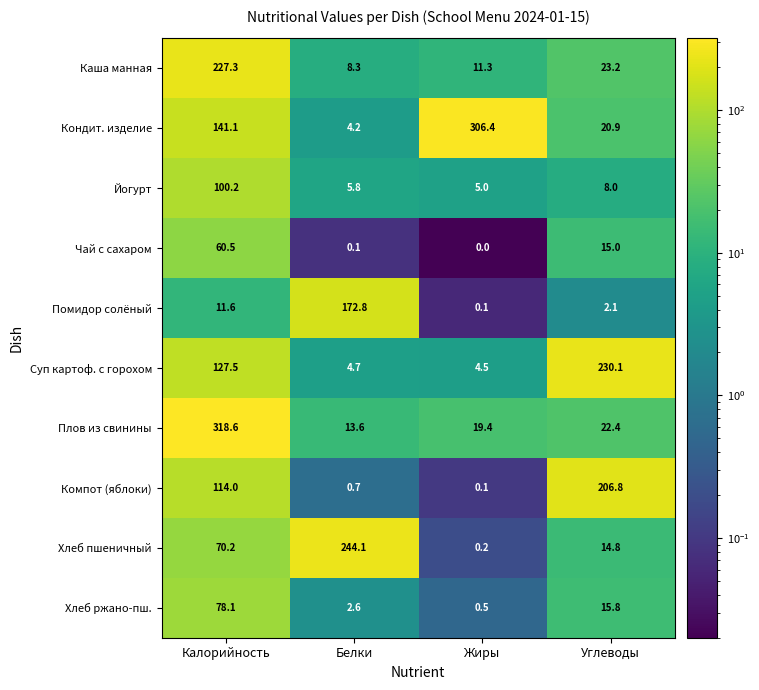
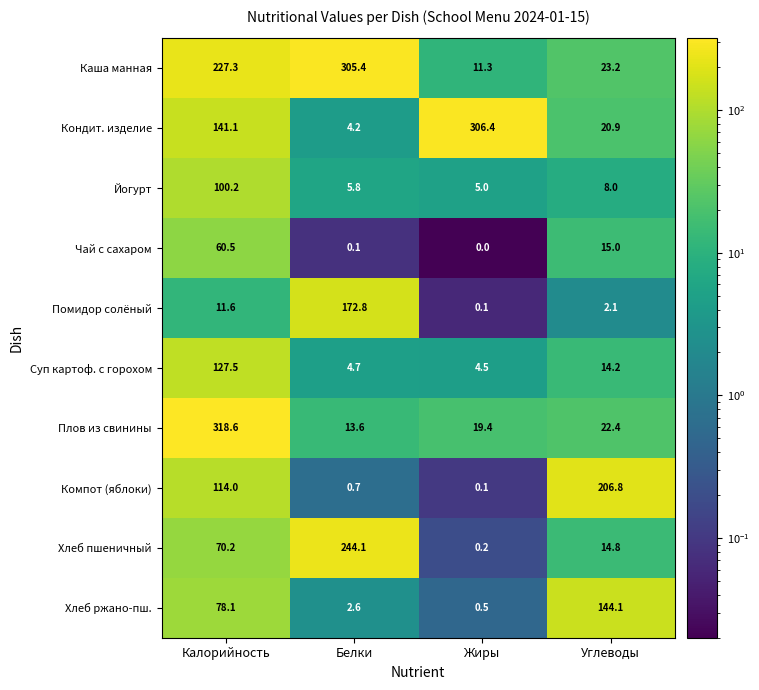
Каша манная, Белки: 8.3 -> 305.4
Суп картоф. с горохом, Углеводы: 230.1 -> 14.2
Хлеб ржано-пш., Углеводы: 15.8 -> 144.1
